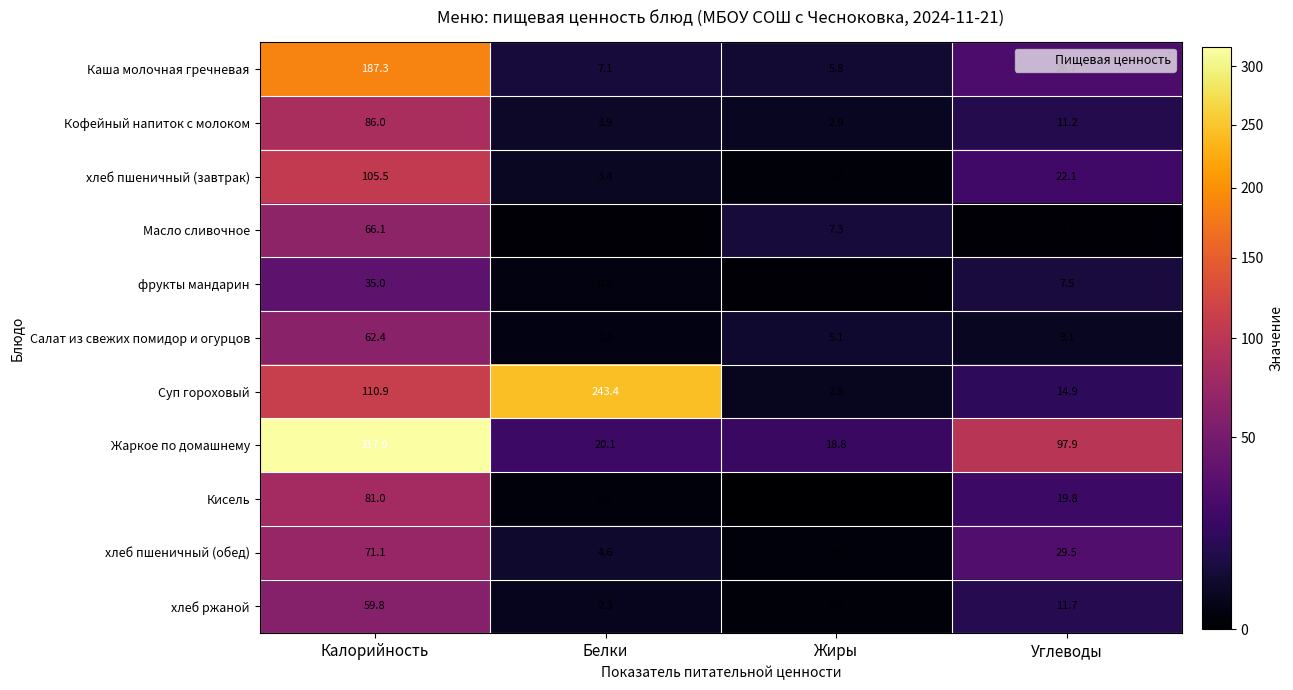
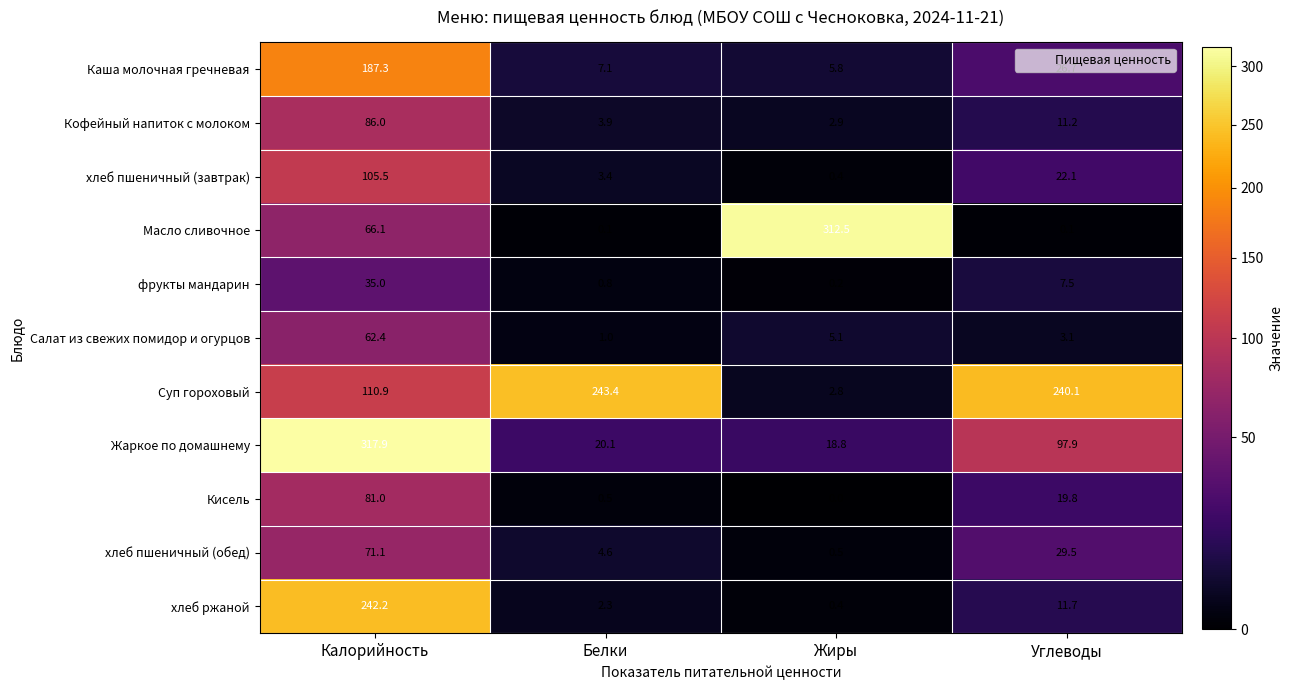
Масло сливочное, Жиры: 7.3 -> 312.5
Суп гороховый, Углеводы: 14.9 -> 240.1
хлеб ржаной, Калорийность: 59.8 -> 242.2
